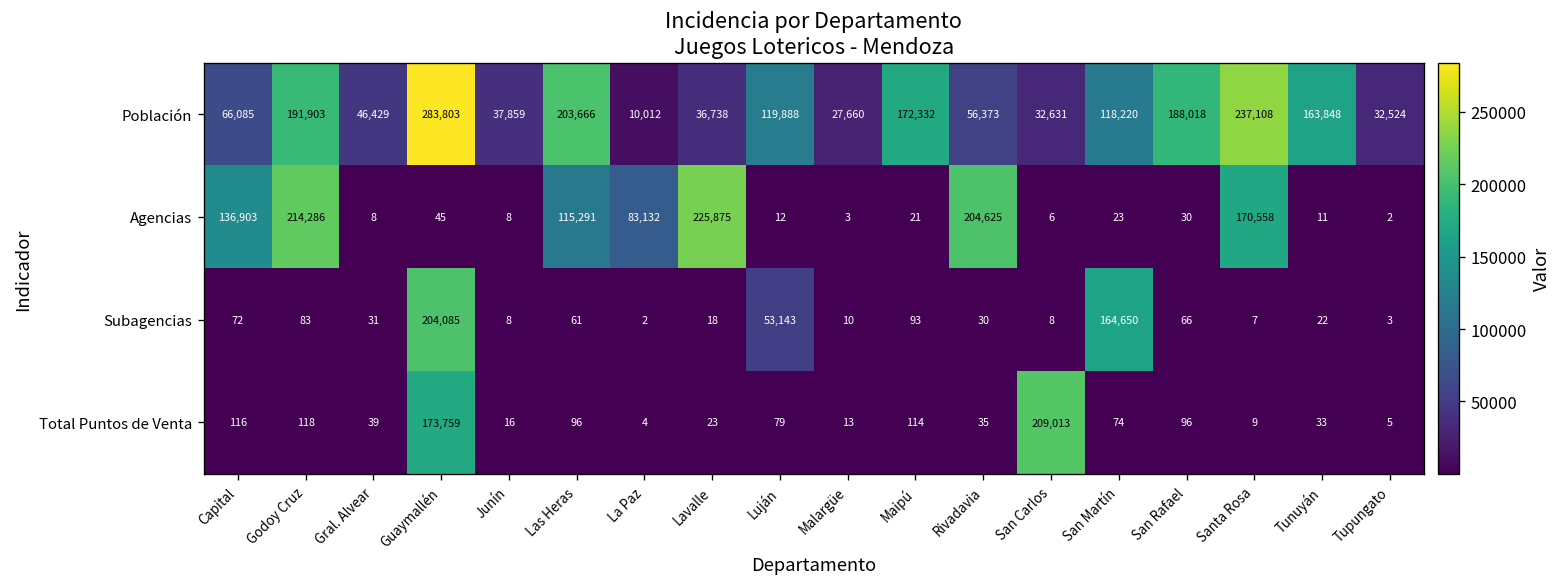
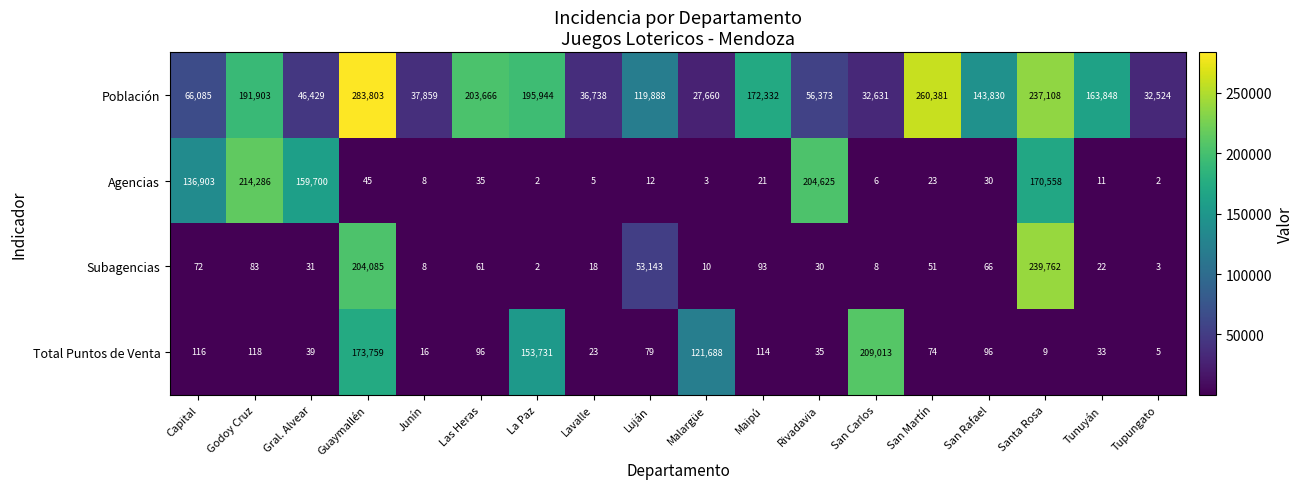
Población, La Paz: 10,012 -> 195,944
Población, San Martín: 118,220 -> 260,381
Población, San Rafael: 188,018 -> 143,830
Agencias, Gral. Alvear: 8 -> 159,700
Agencias, Las Heras: 115,291 -> 35
Agencias, La Paz: 83,132 -> 2
Agencias, Lavalle: 225,875 -> 5
Subagencias, San Martín: 164,650 -> 51
Subagencias, Santa Rosa: 7 -> 239,762
Total Puntos de Venta, La Paz: 4 -> 153,731
Total Puntos de Venta, Malargüe: 13 -> 121,688
